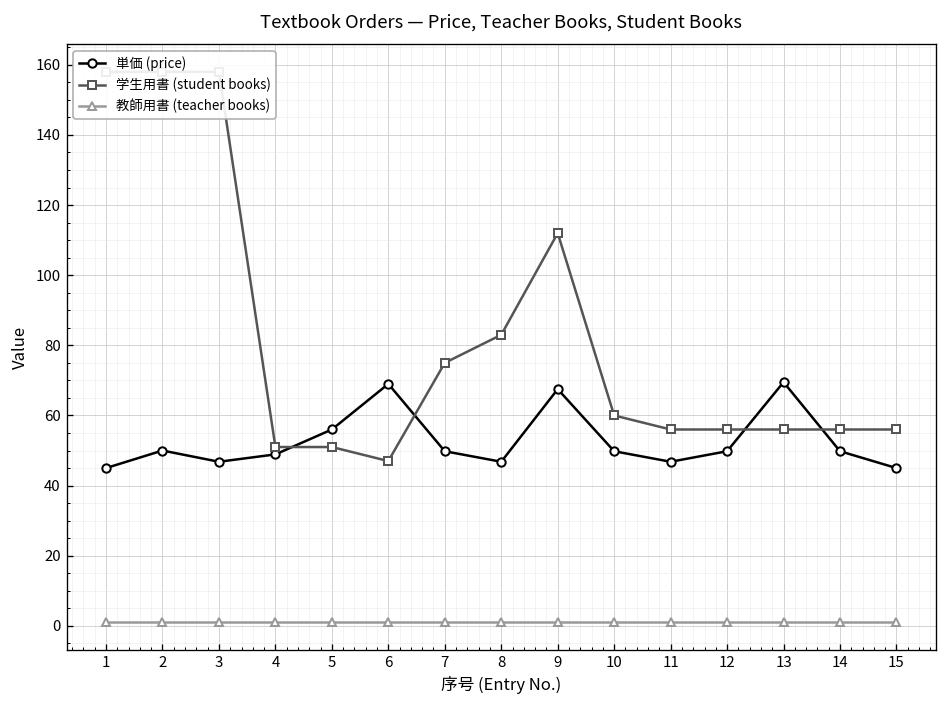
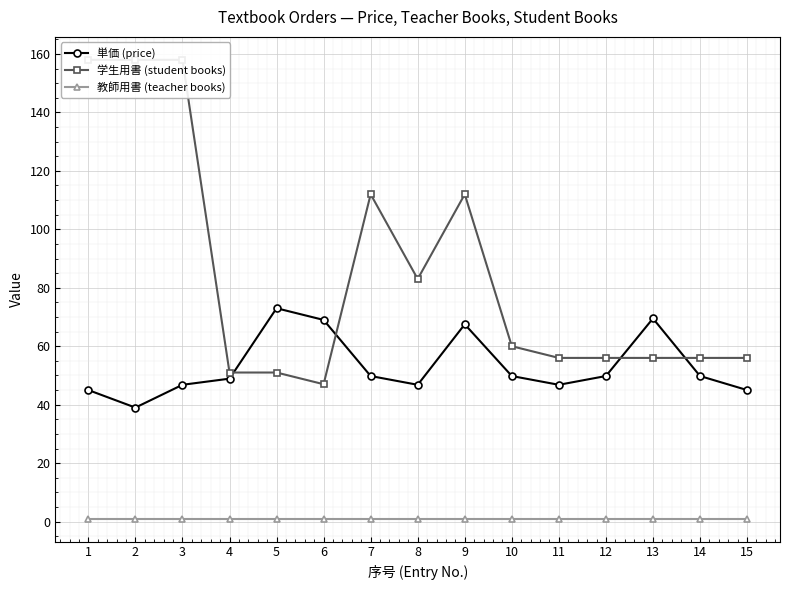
単価 (price), 2: 50 -> 39
単価 (price), 5: 56 -> 73
学生用書 (student books), 7: 75 -> 112
